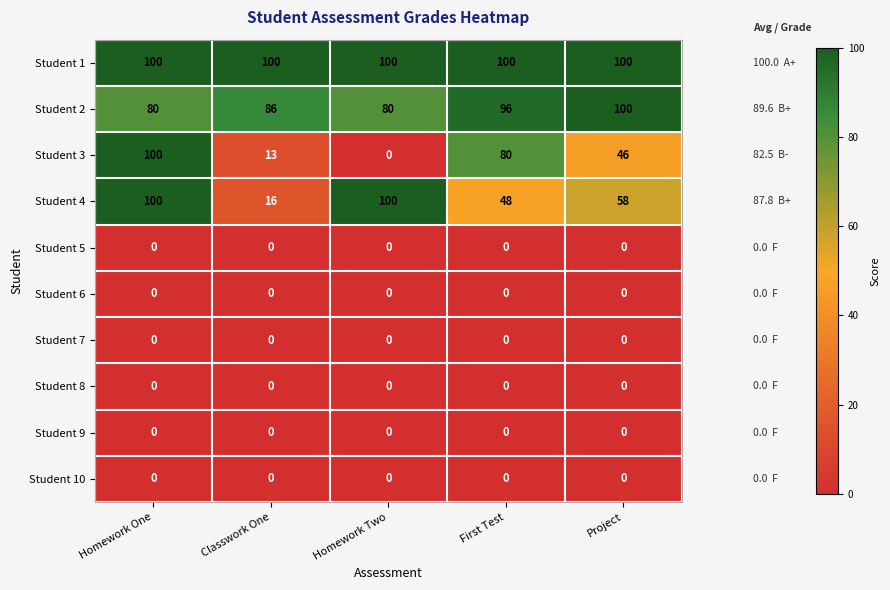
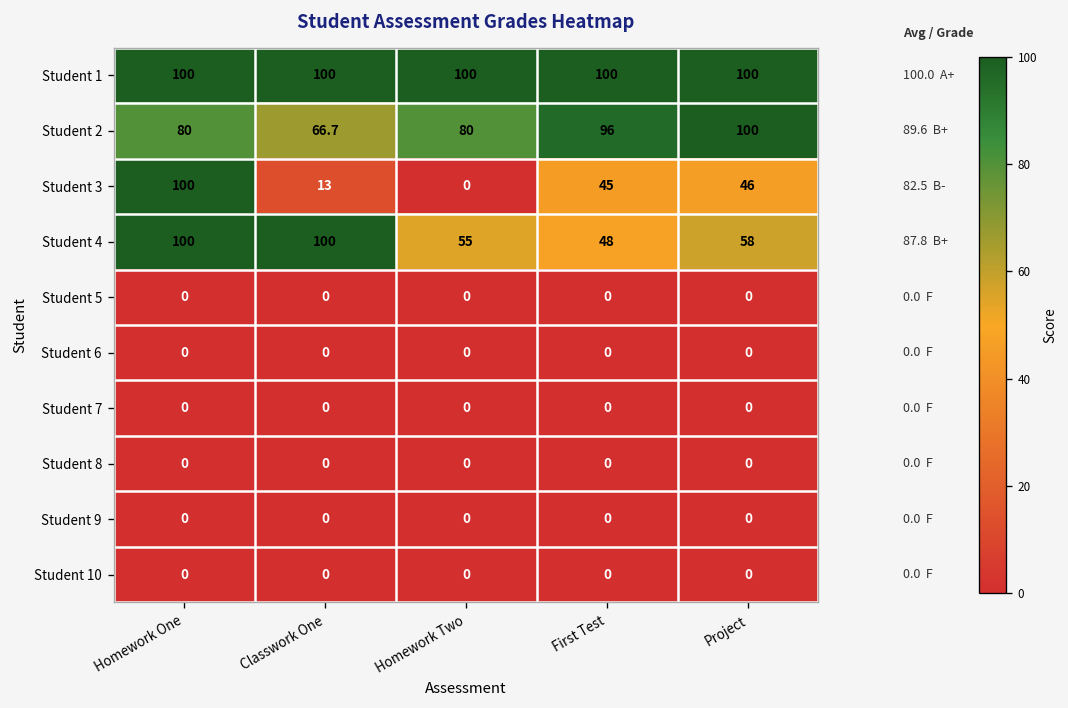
Student 2, Classwork One: 86 -> 66.7
Student 3, First Test: 80 -> 45
Student 4, Classwork One: 16 -> 100
Student 4, Homework Two: 100 -> 55
